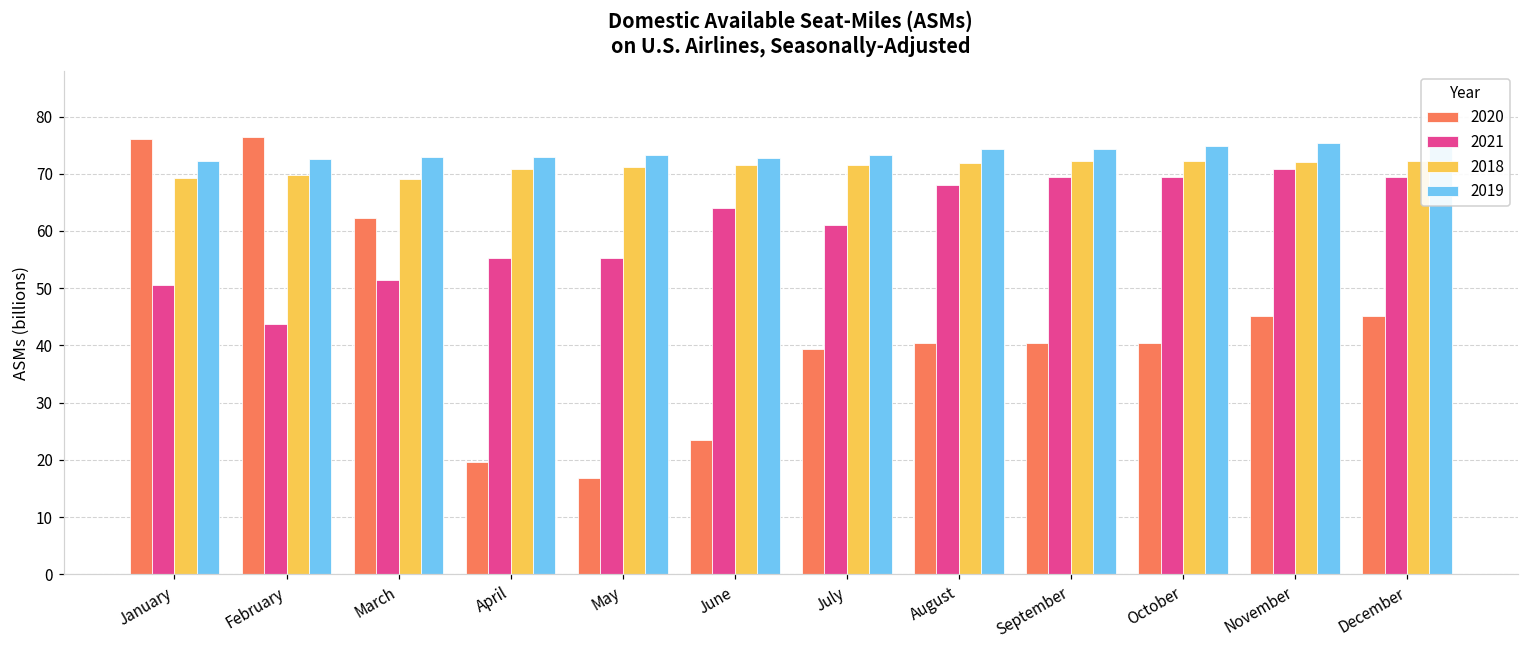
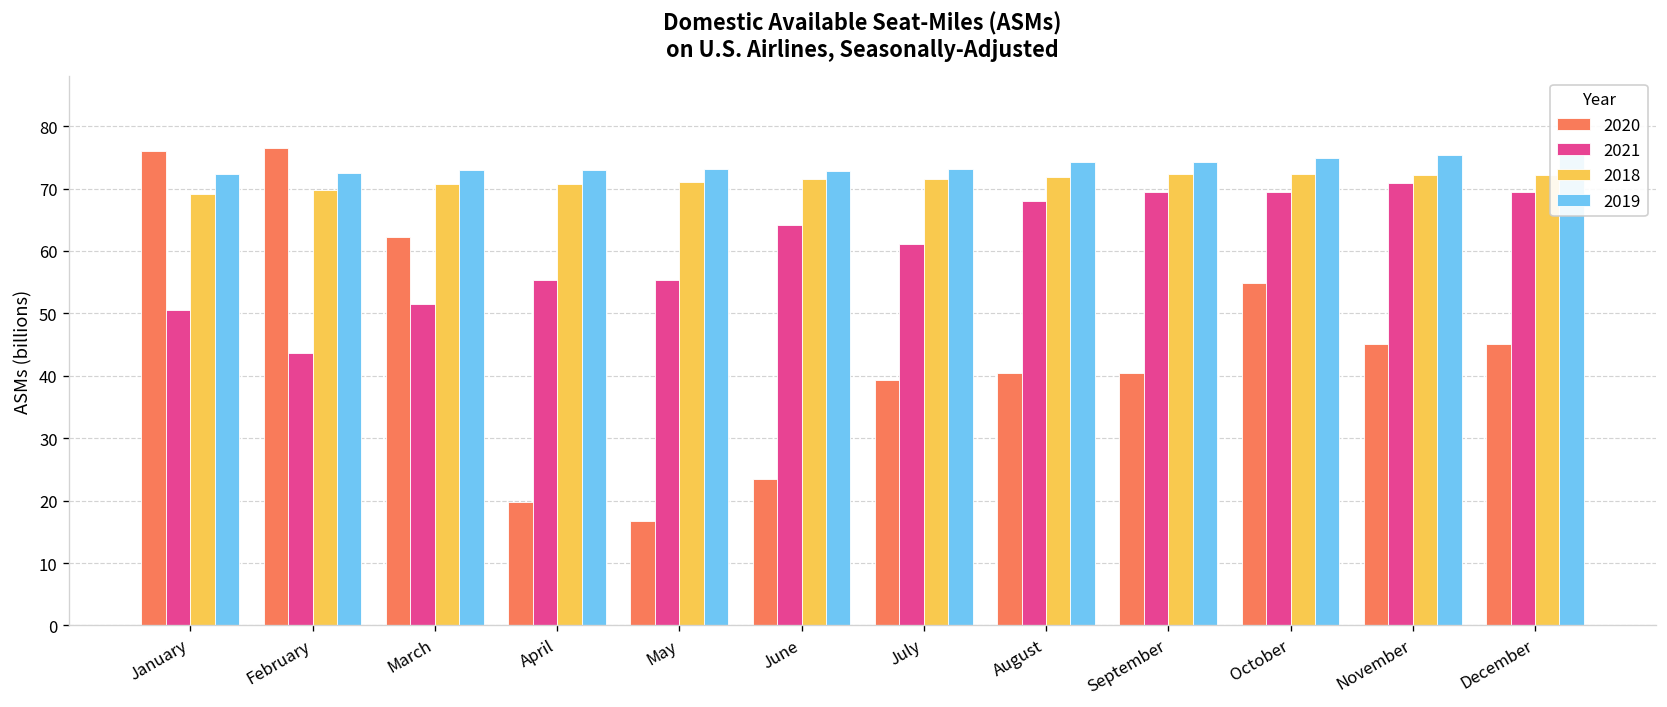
2018, March: 69 -> 71
2020, October: 41 -> 55
